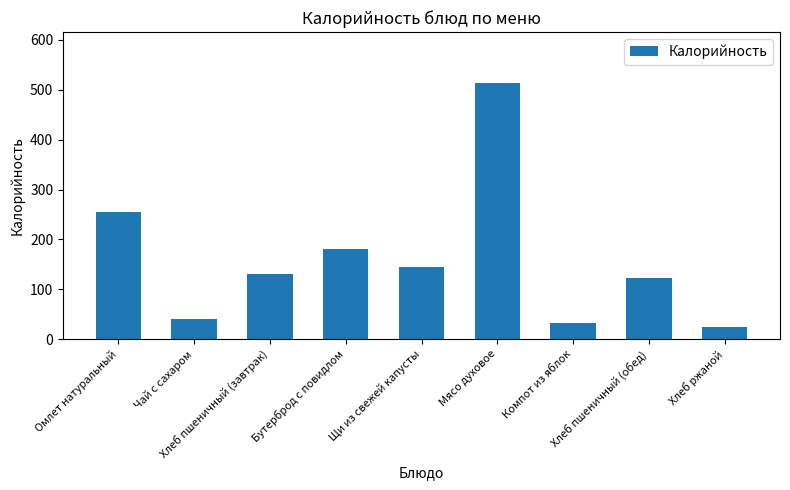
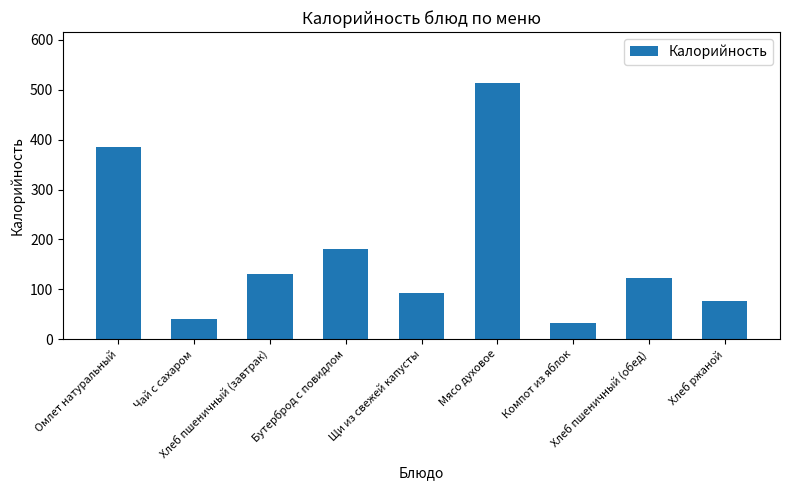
Омлет натуральный: 250 -> 390
Щи из свежей капусты: 140 -> 90
Хлеб ржаной: 20 -> 80
